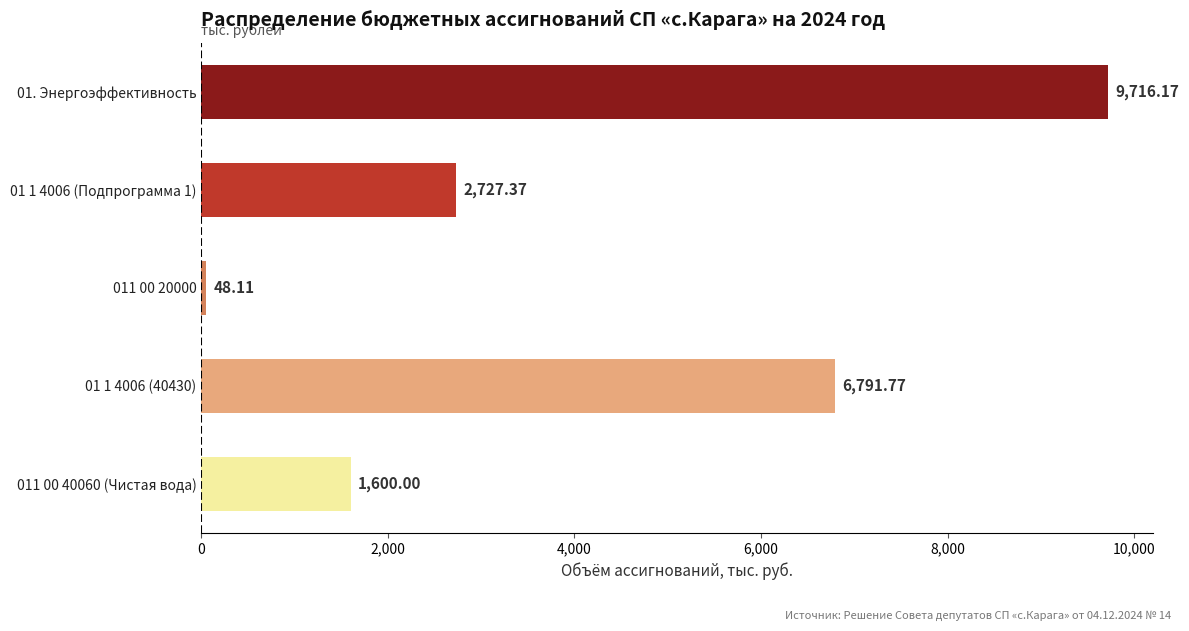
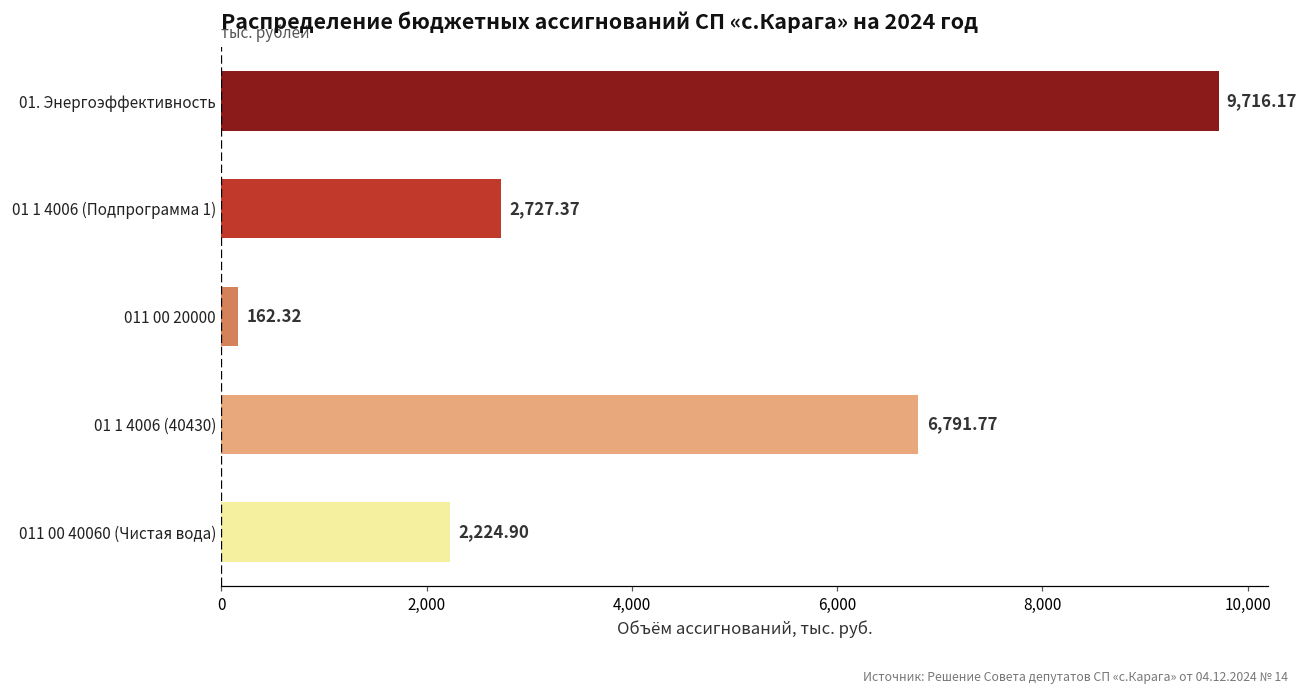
011 00 20000: 48.11 -> 162.32
011 00 40060 (Чистая вода): 1,600.00 -> 2,224.90
